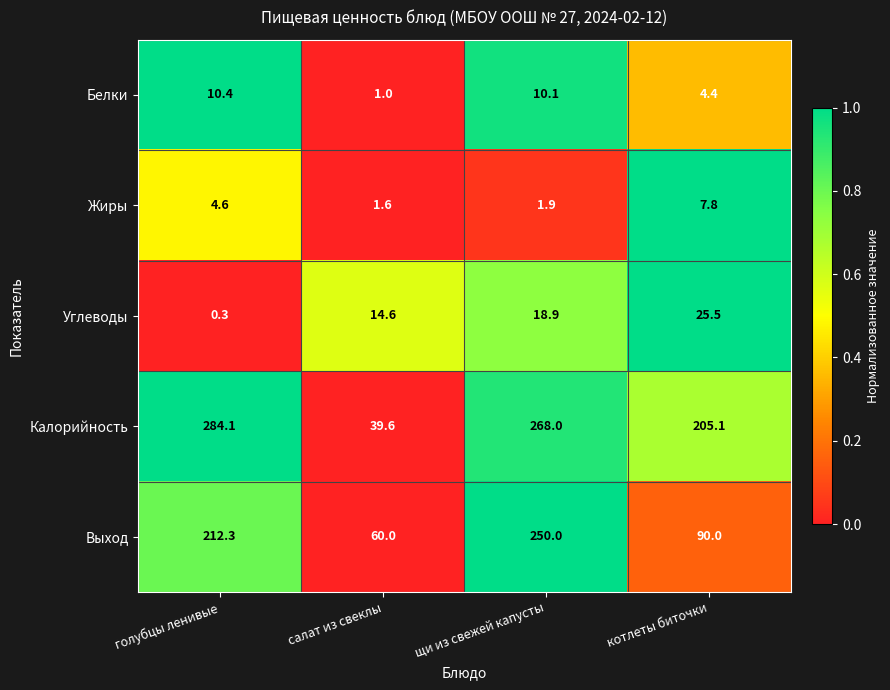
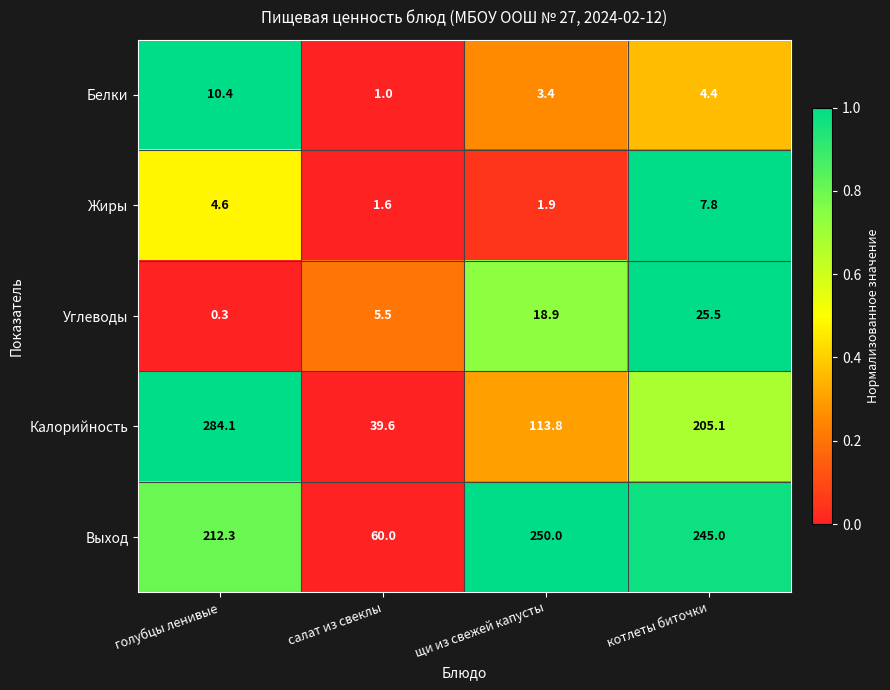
Белки, щи из свежей капусты: 10.1 -> 3.4
Углеводы, салат из свеклы: 14.6 -> 5.5
Калорийность, щи из свежей капусты: 268.0 -> 113.8
Выход, котлеты биточки: 90.0 -> 245.0
